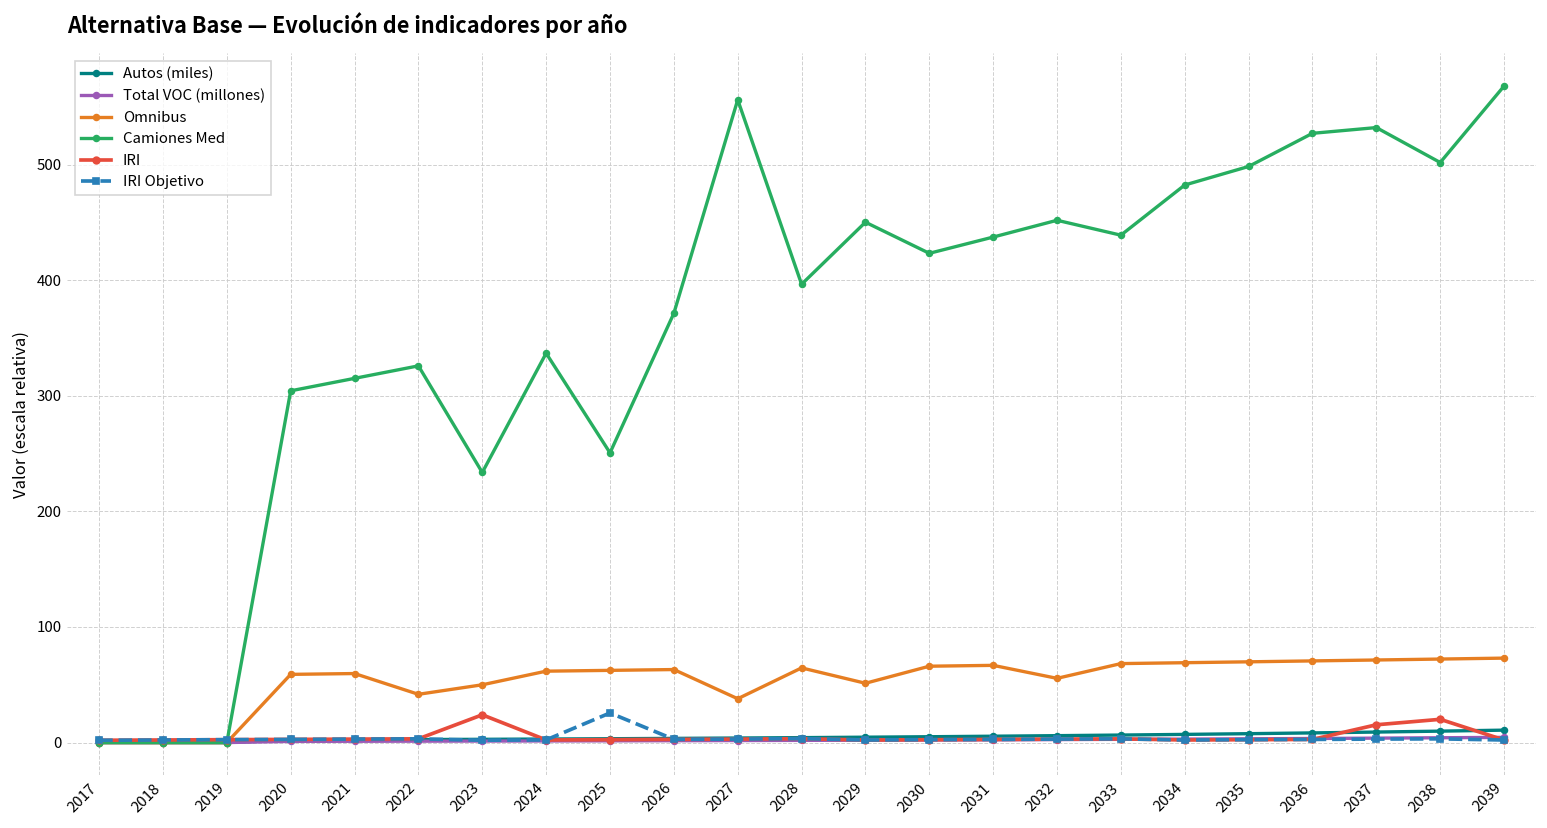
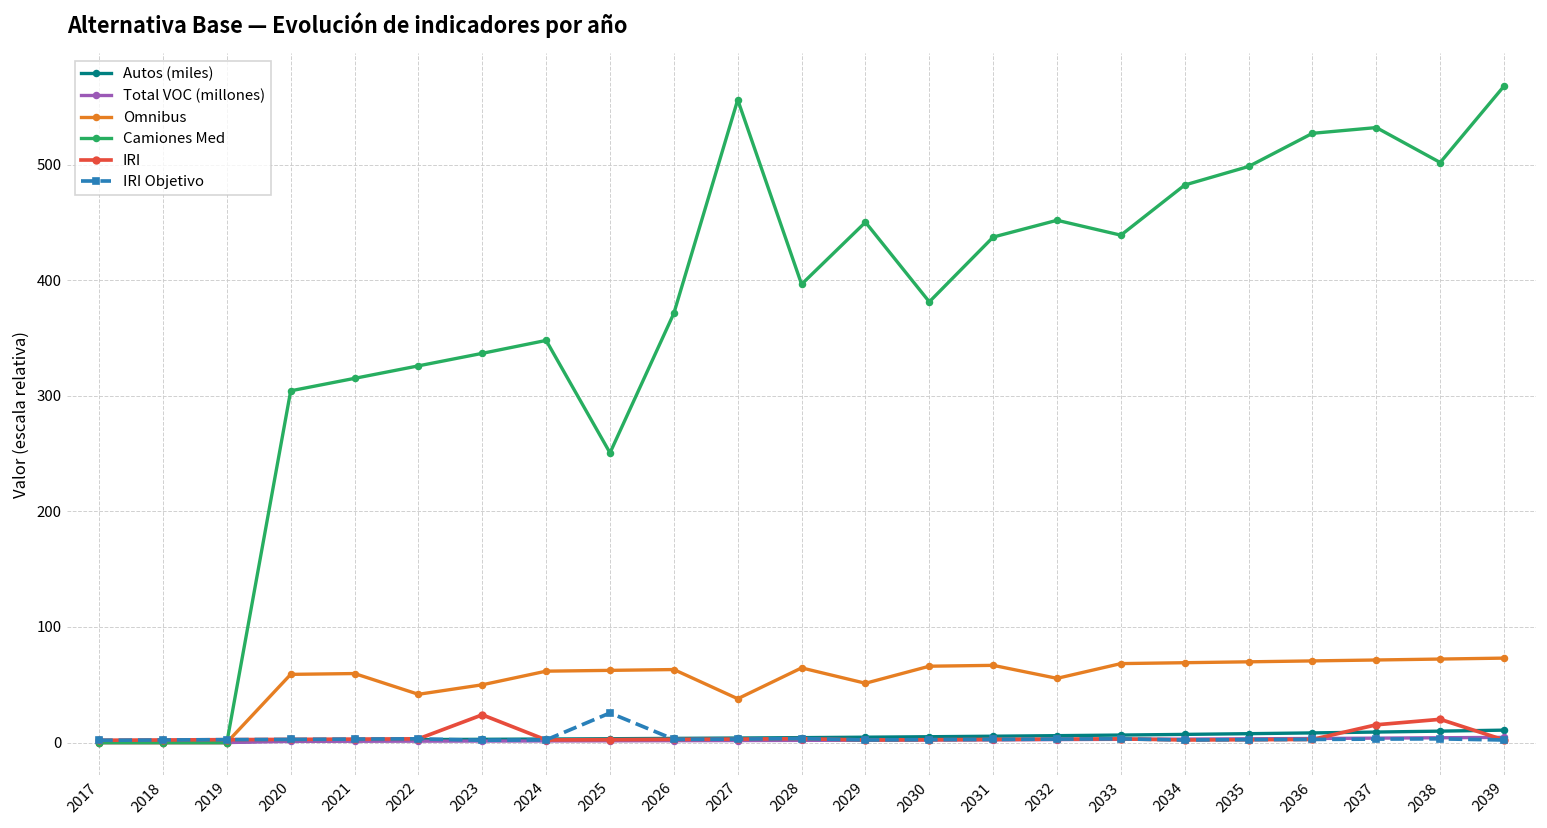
Camiones Med, 2023: 230 -> 340
Camiones Med, 2024: 340 -> 350
Camiones Med, 2030: 420 -> 380
